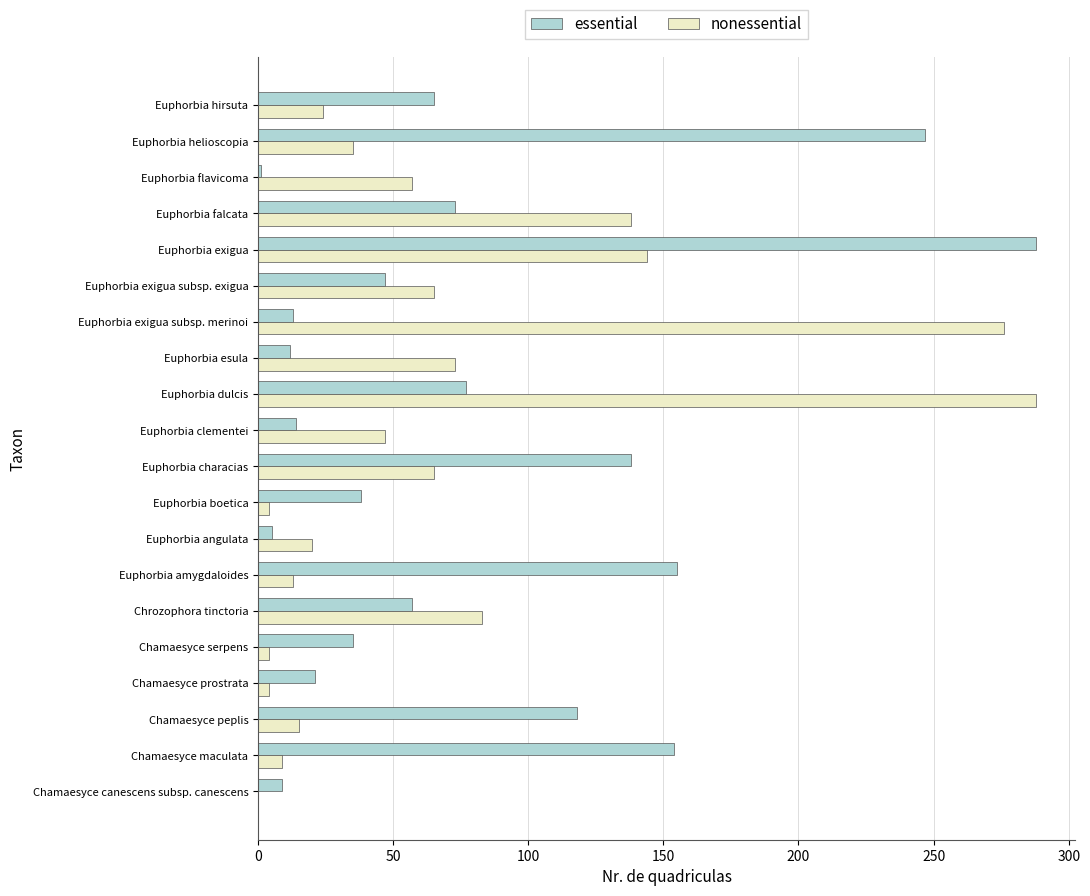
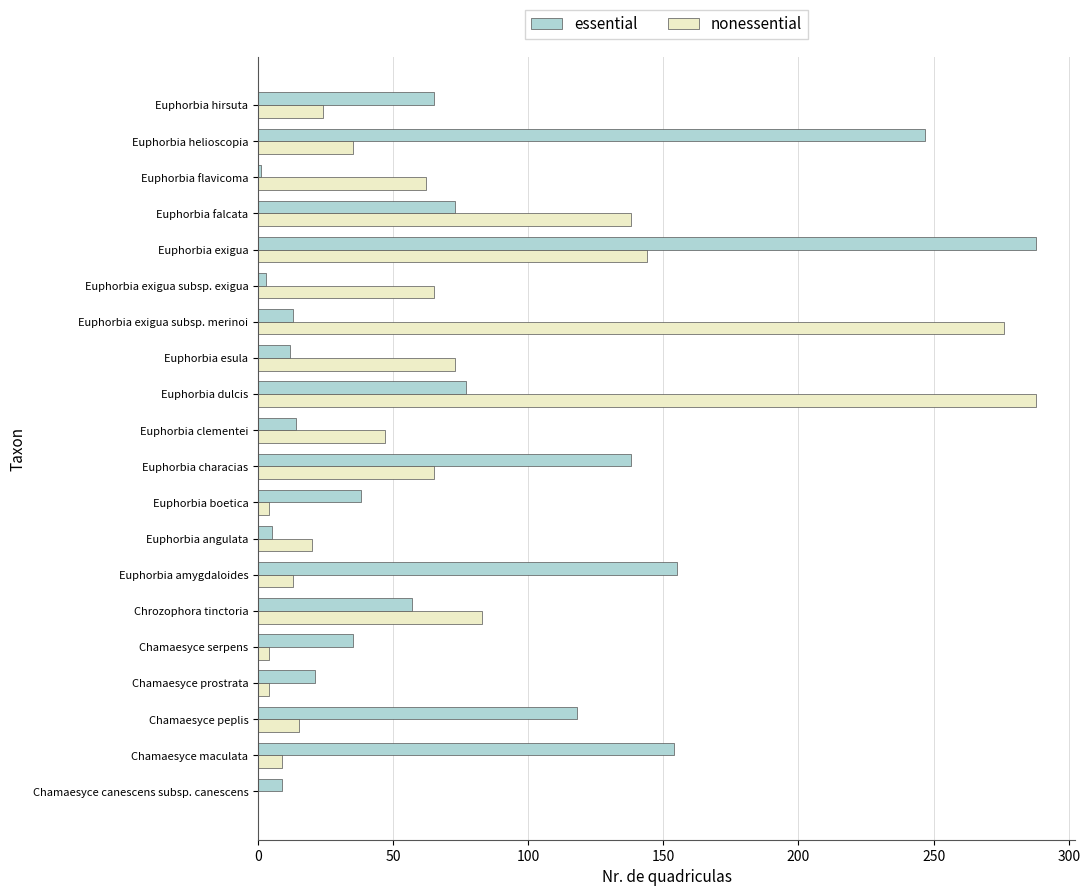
nonessential, Euphorbia flavicoma: 57 -> 62
essential, Euphorbia exigua subsp. exigua: 47 -> 3
